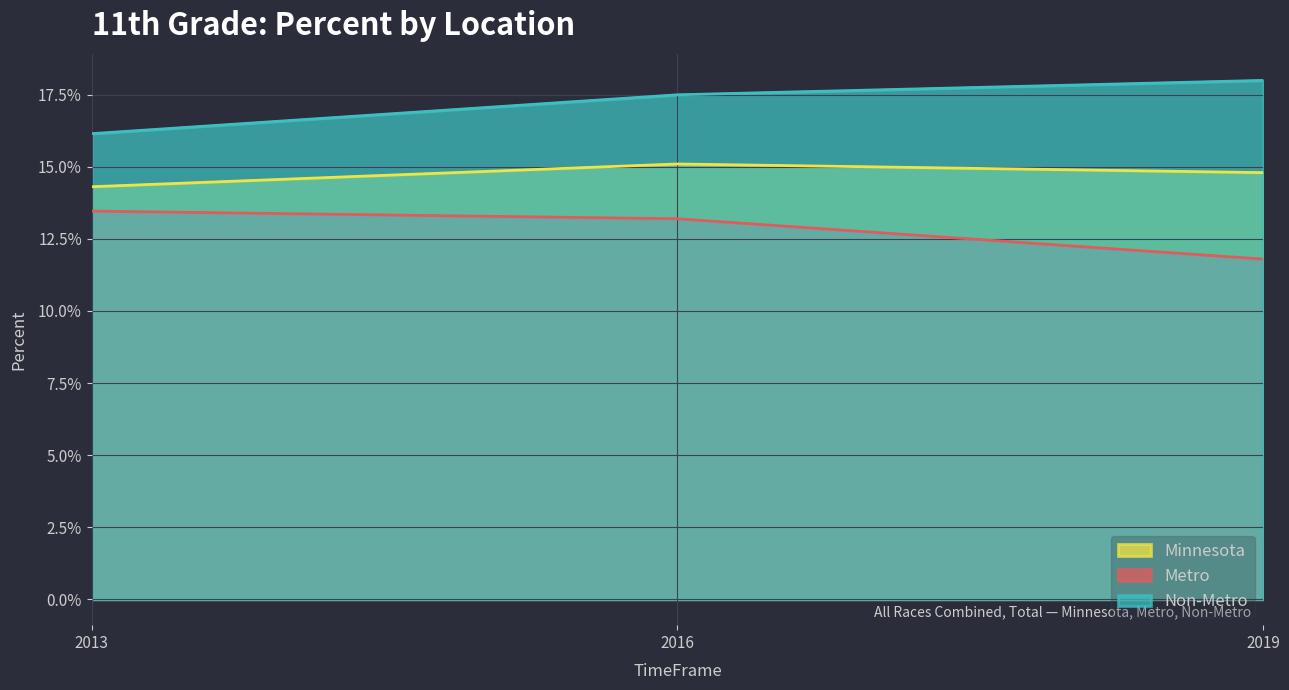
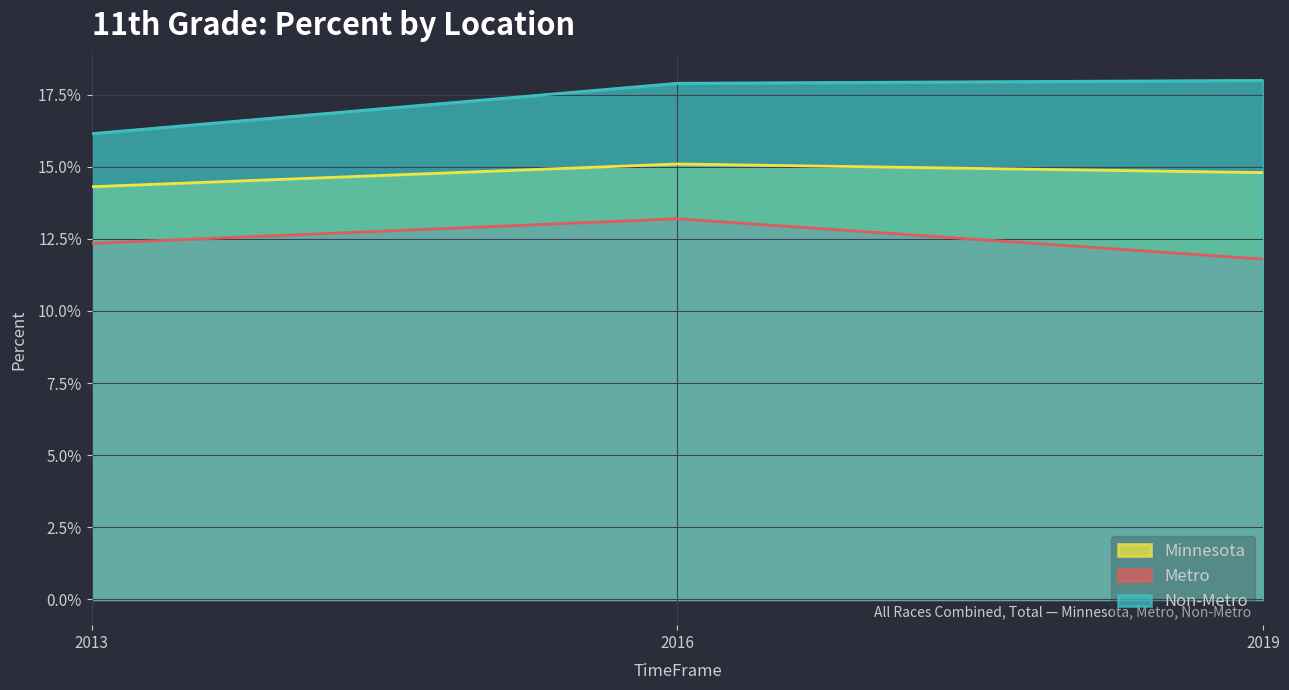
Metro, 2013: 13.5% -> 12.3%
Non-Metro, 2016: 17.5% -> 17.9%
